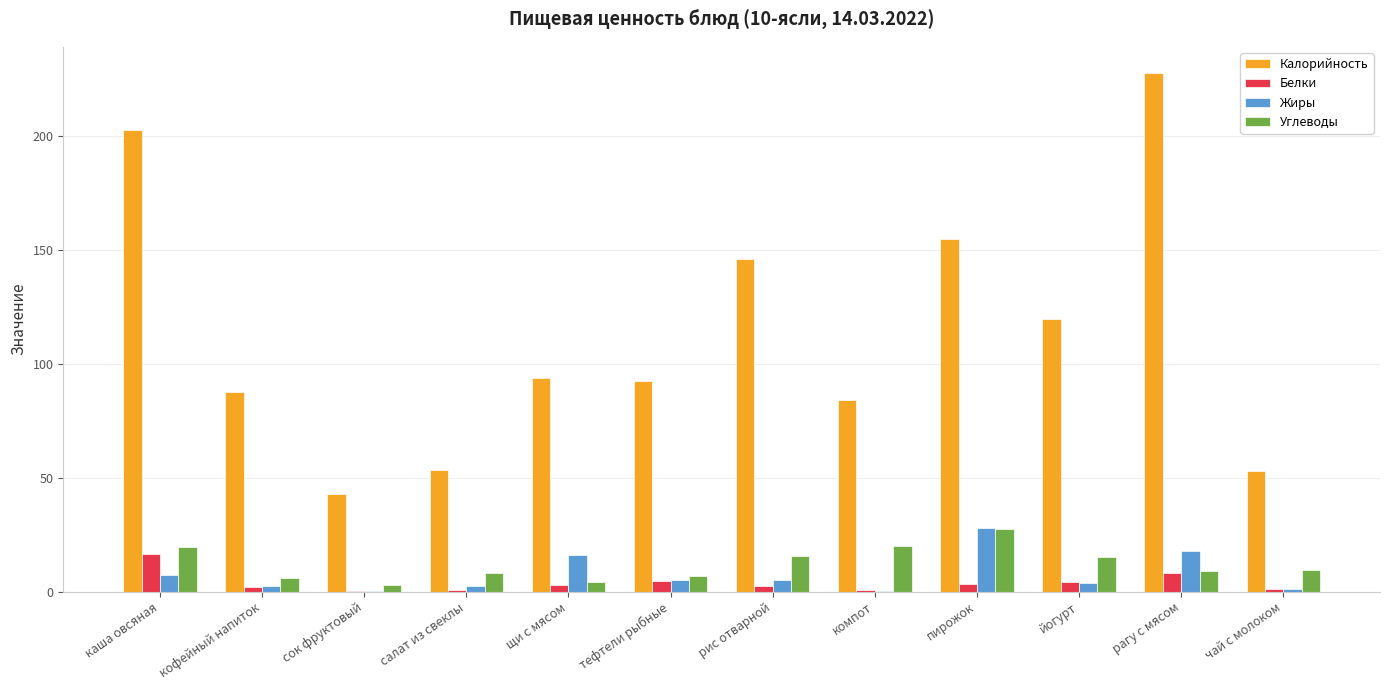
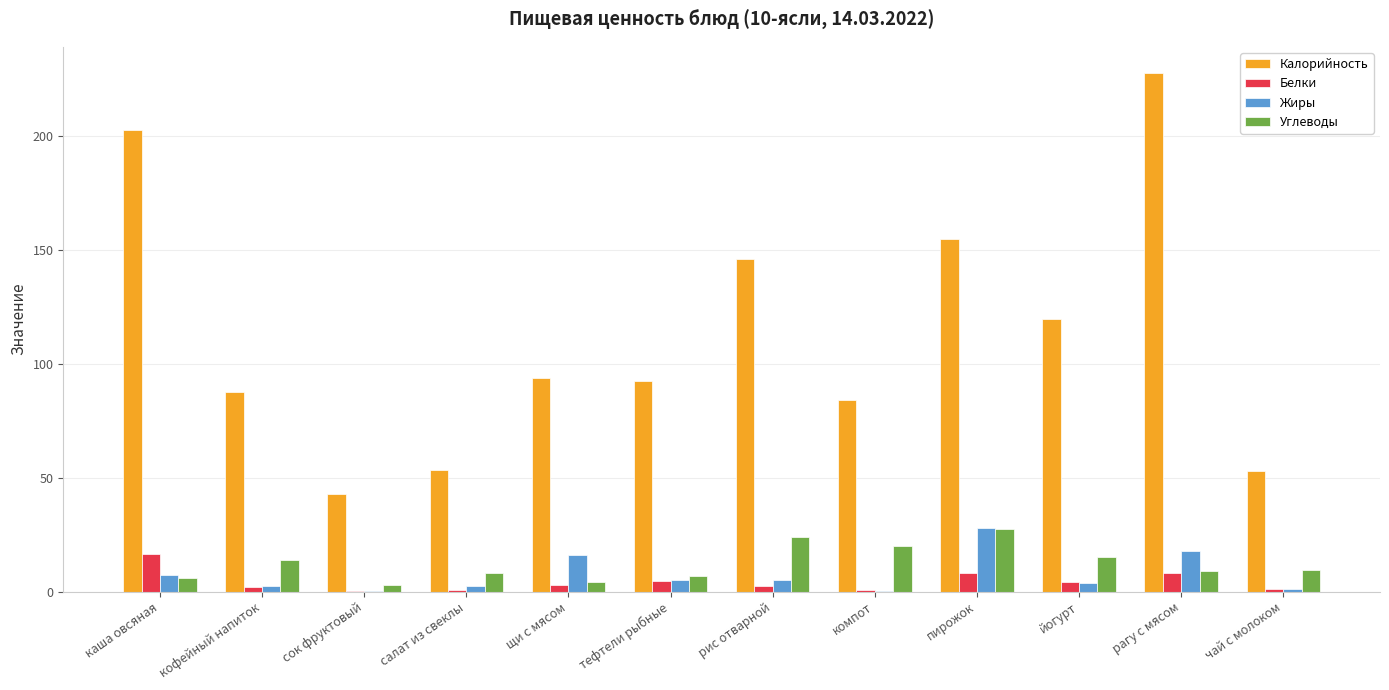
Углеводы, каша овсяная: 19 -> 6
Углеводы, кофейный напиток: 6 -> 14
Углеводы, рис отварной: 16 -> 24
Белки, пирожок: 3 -> 8
